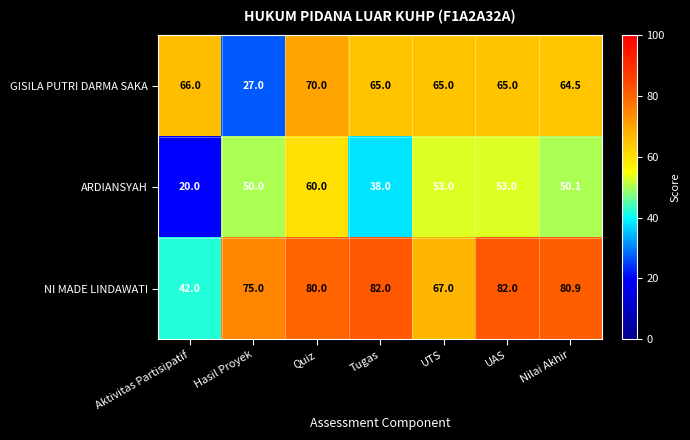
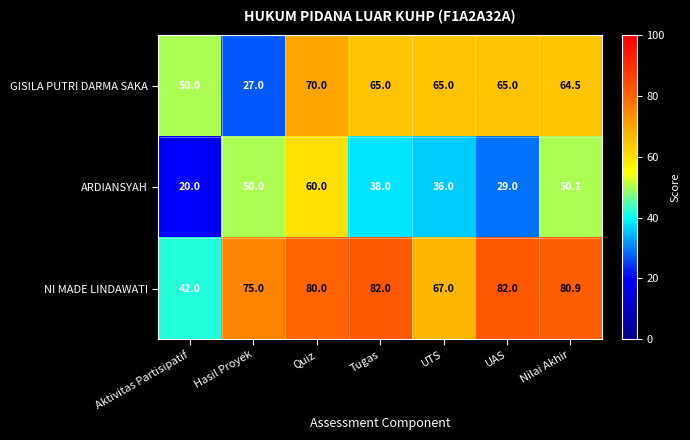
GISILA PUTRI DARMA SAKA, Aktivitas Partisipatif: 66.0 -> 50.0
ARDIANSYAH, UTS: 53.0 -> 36.0
ARDIANSYAH, UAS: 53.0 -> 29.0
